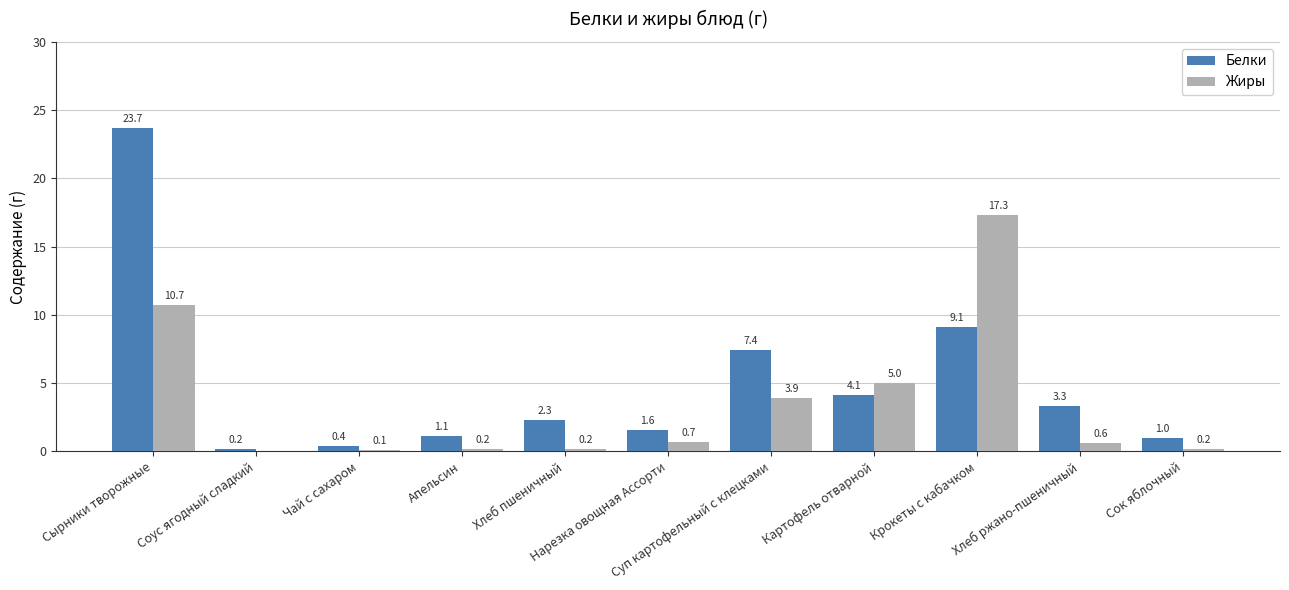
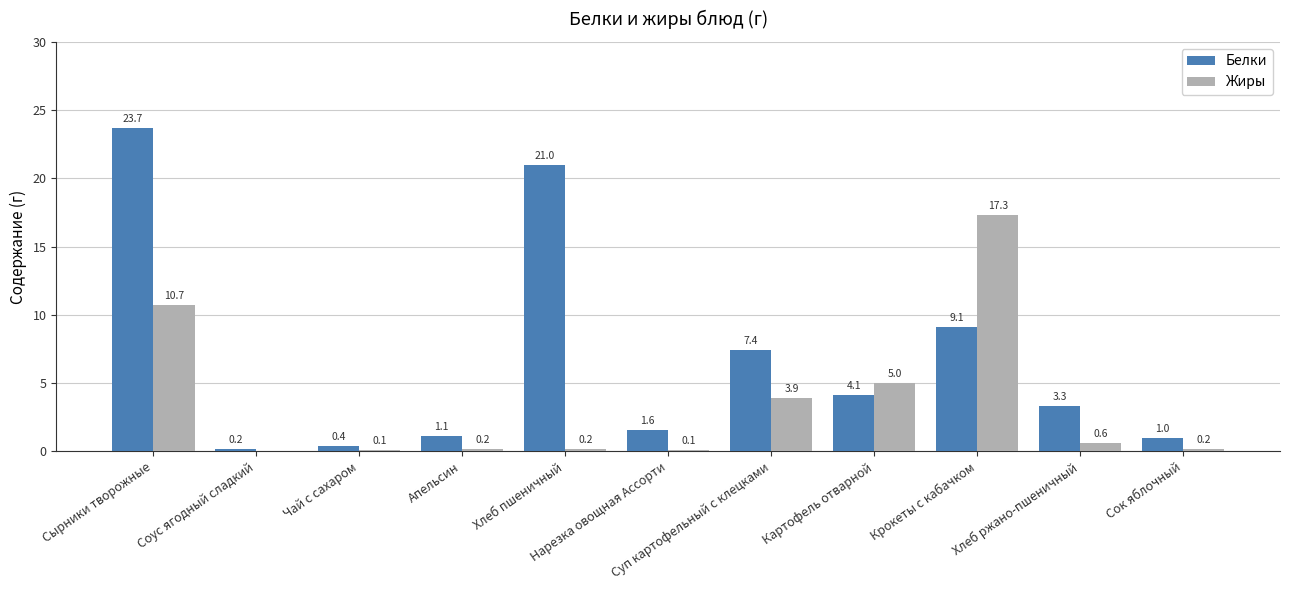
Белки, Хлеб пшеничный: 2.3 -> 21.0
Жиры, Нарезка овощная Ассорти: 0.7 -> 0.1
